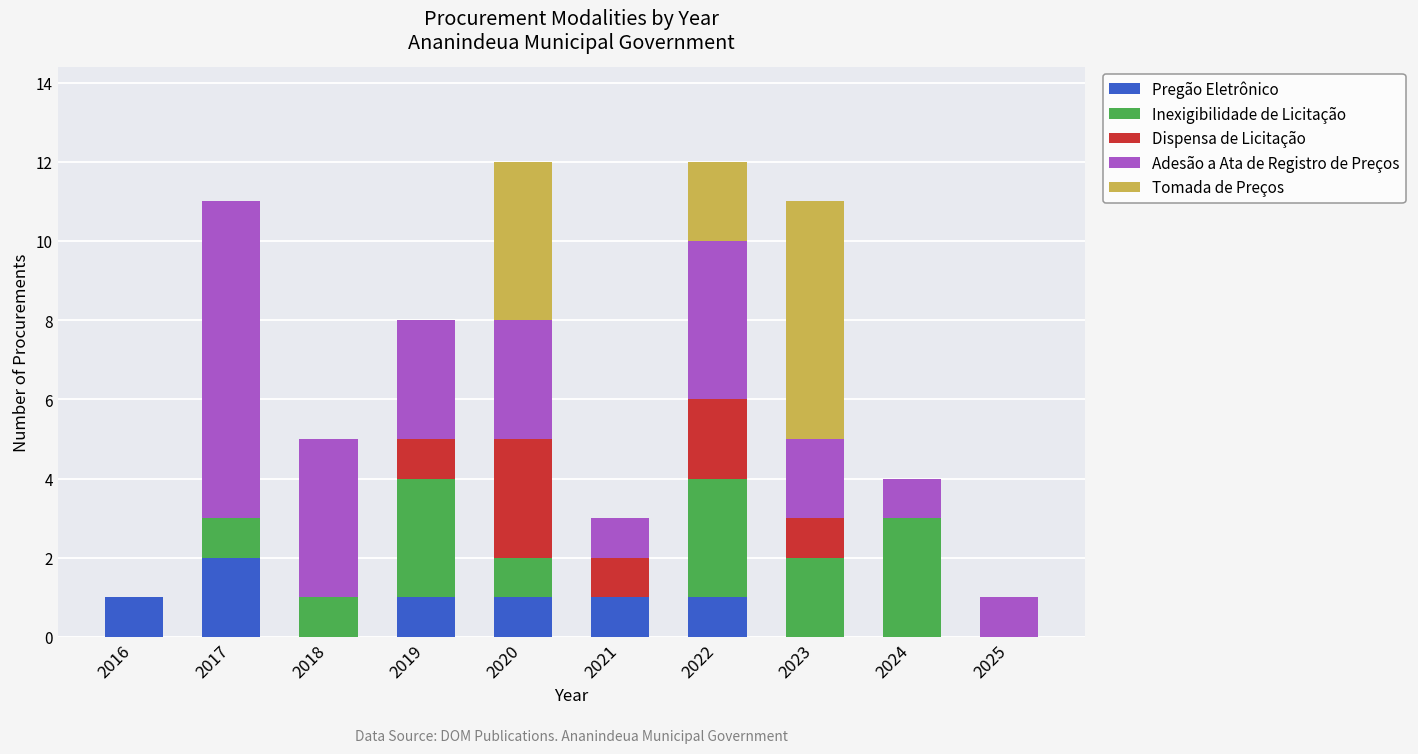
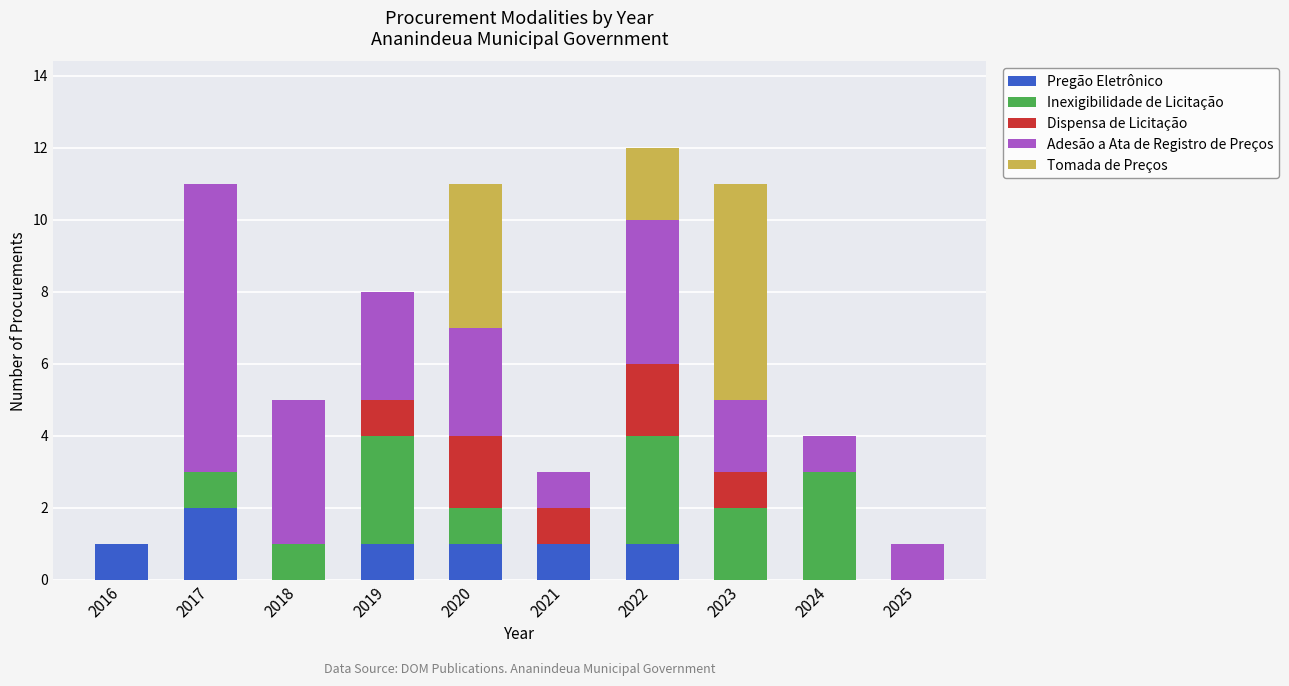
Dispensa de Licitação, 2020: 3 -> 2
